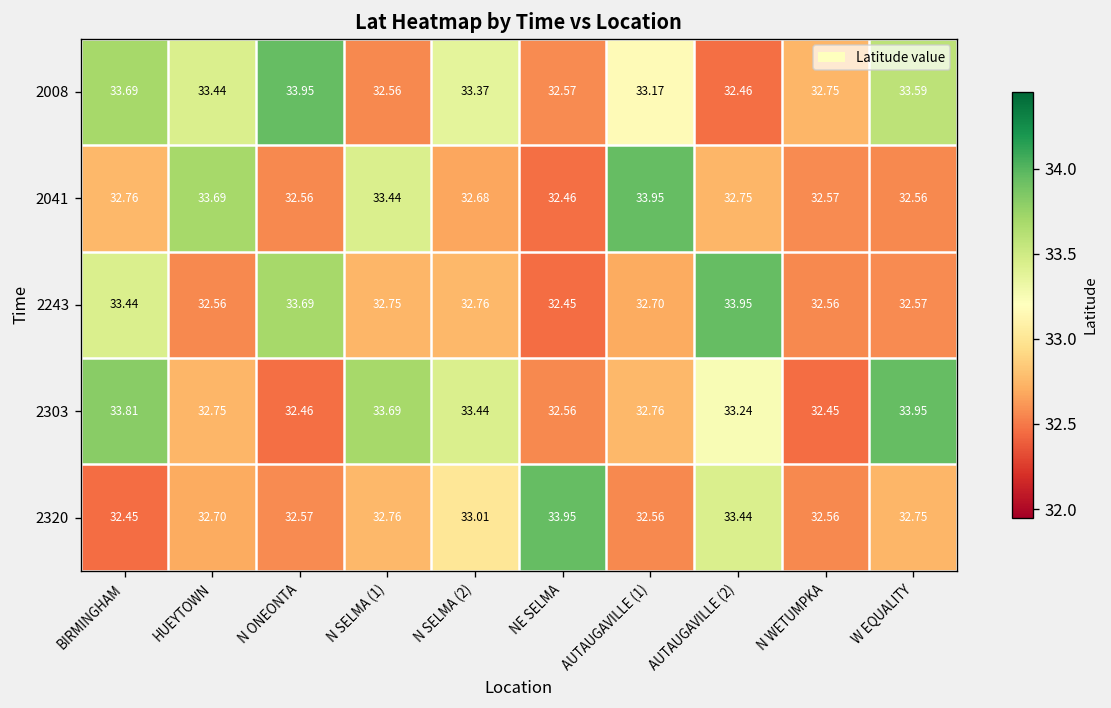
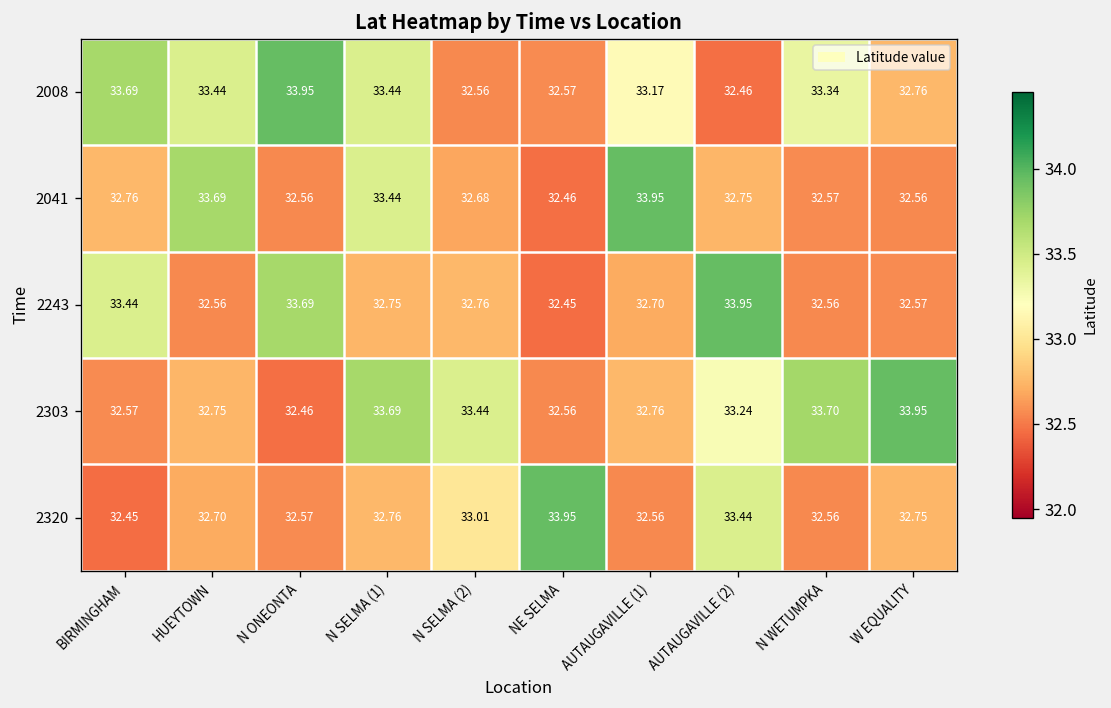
2008, N SELMA (1): 32.56 -> 33.44
2008, N SELMA (2): 33.37 -> 32.56
2008, N WETUMPKA: 32.75 -> 33.34
2008, W EQUALITY: 33.59 -> 32.76
2303, BIRMINGHAM: 33.81 -> 32.57
2303, N WETUMPKA: 32.45 -> 33.70
